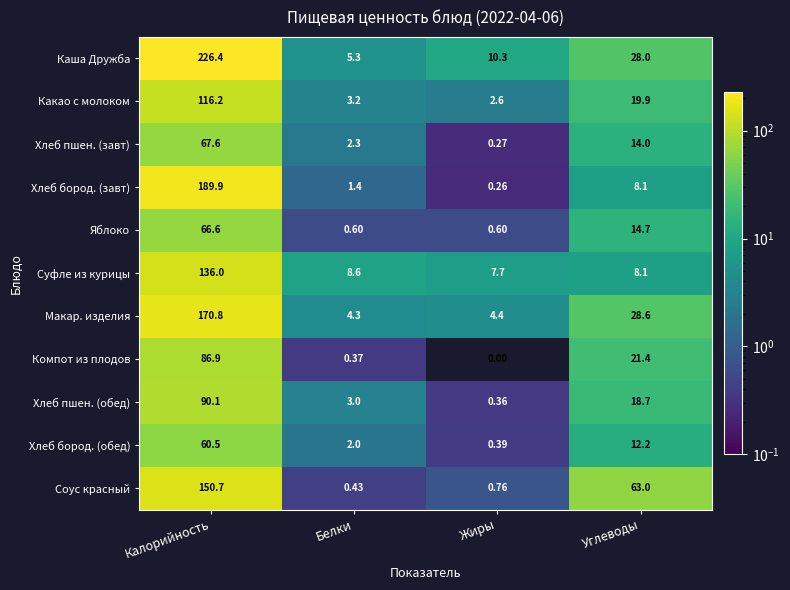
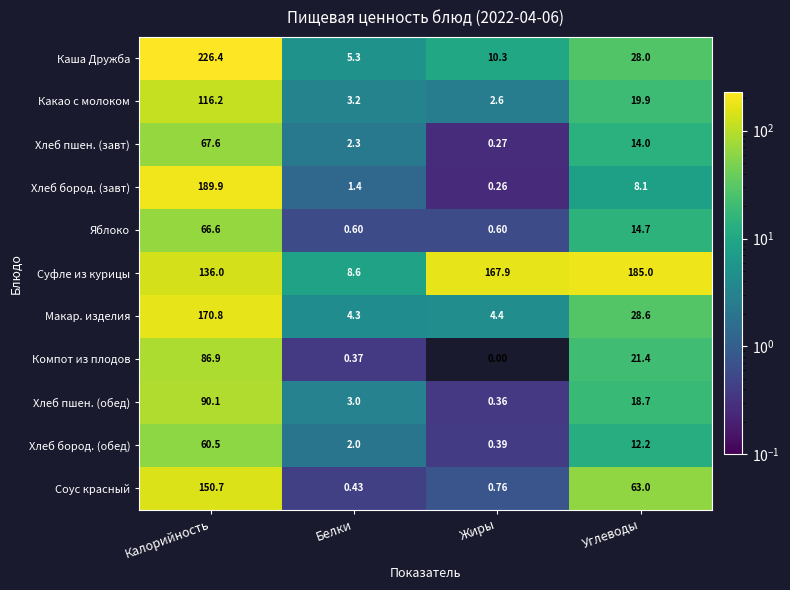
Суфле из курицы, Жиры: 7.7 -> 167.9
Суфле из курицы, Углеводы: 8.1 -> 185.0
